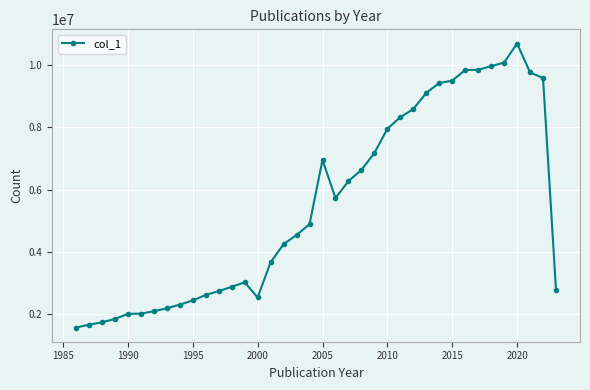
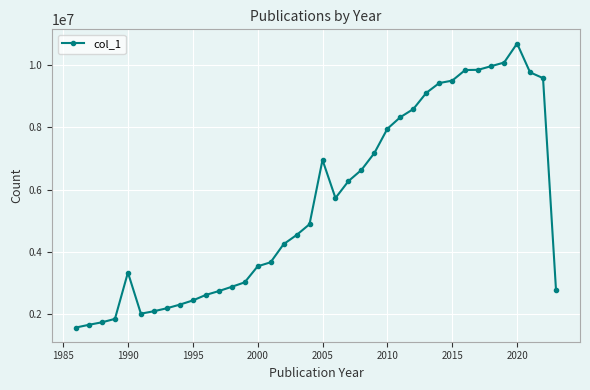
1990: 2000000 -> 3300000
2000: 2500000 -> 3500000
